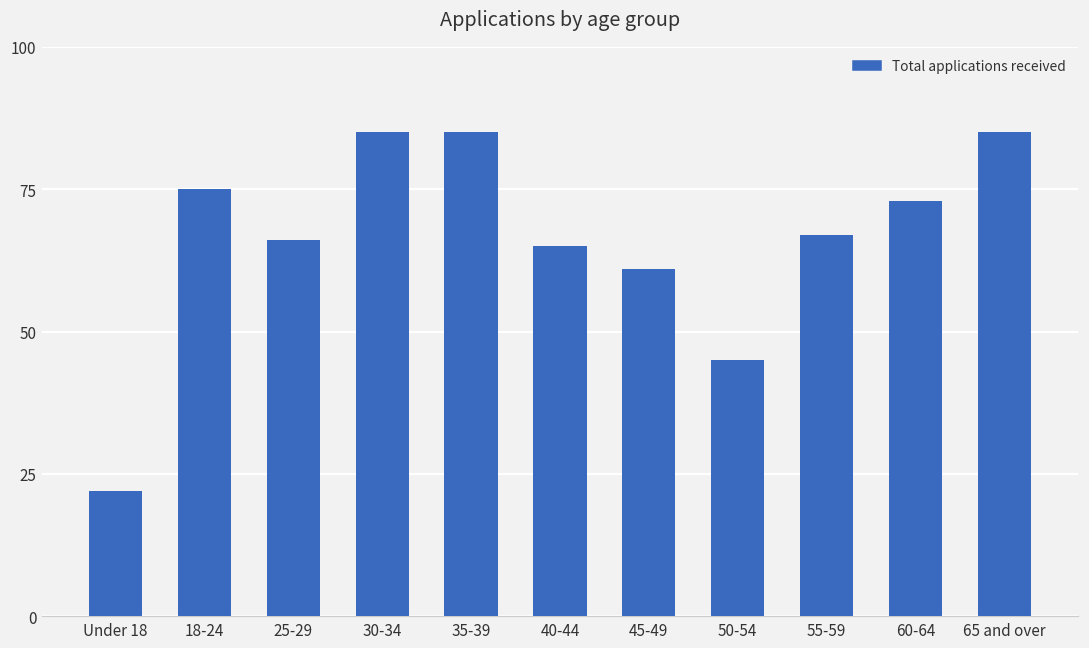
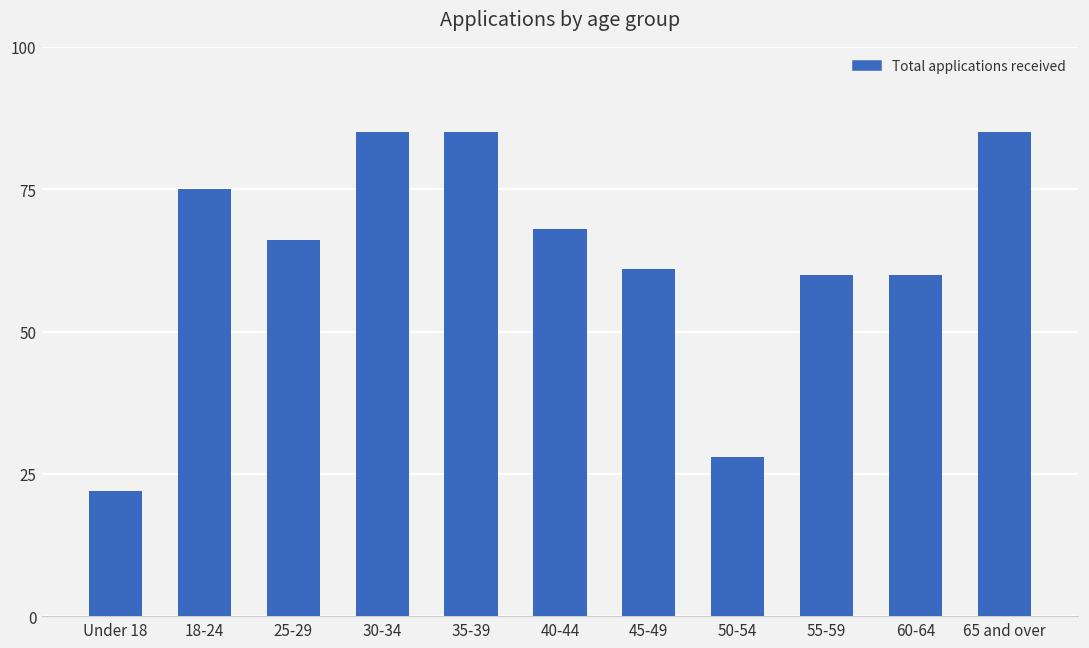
40-44: 65 -> 68
50-54: 45 -> 28
55-59: 67 -> 60
60-64: 73 -> 60
